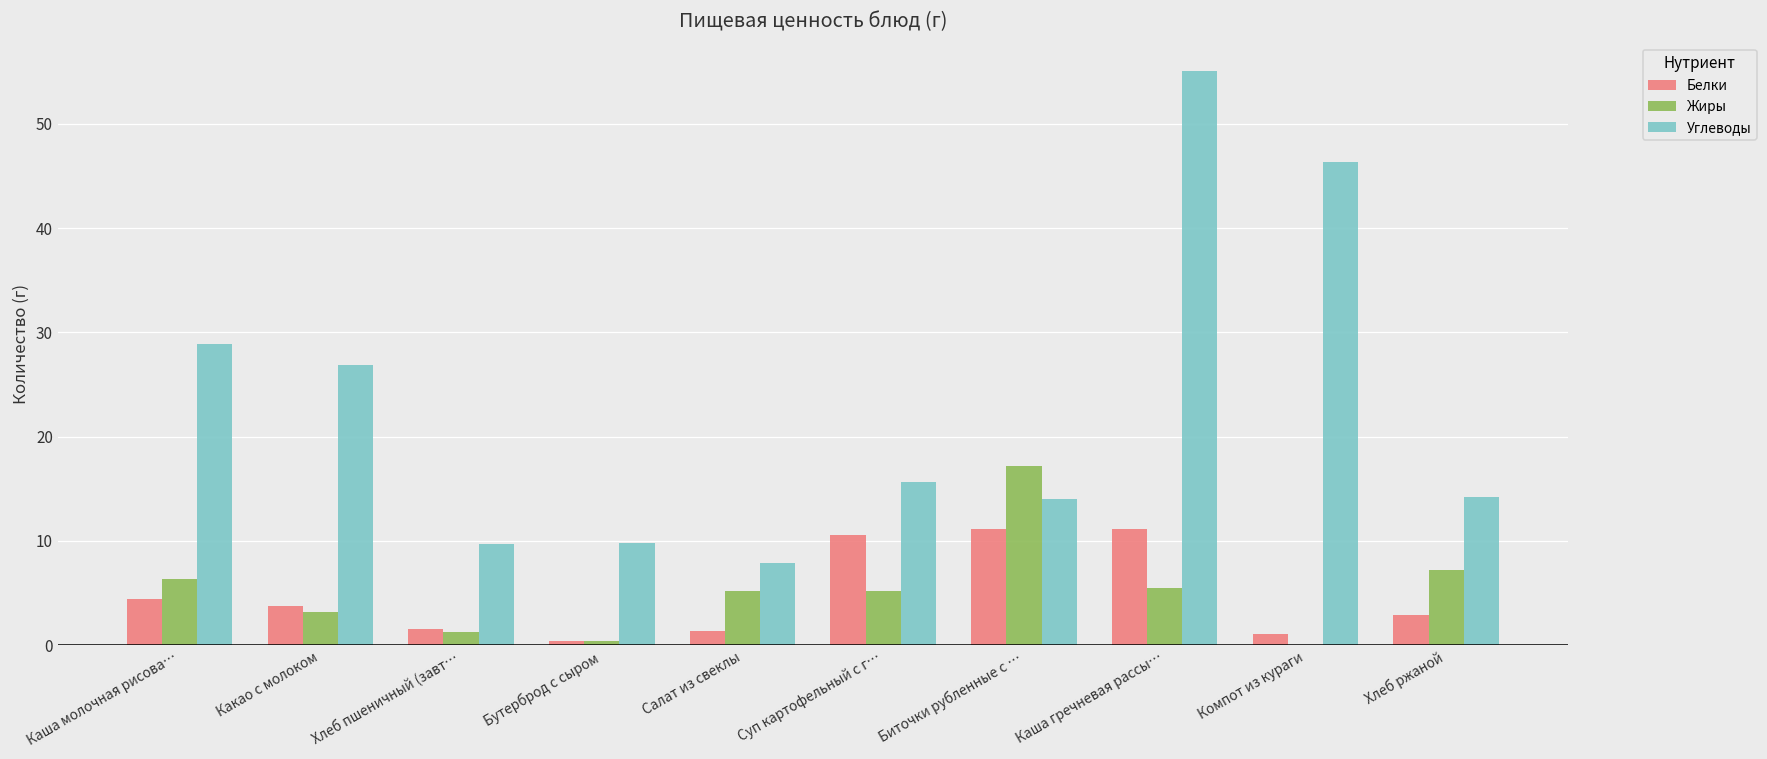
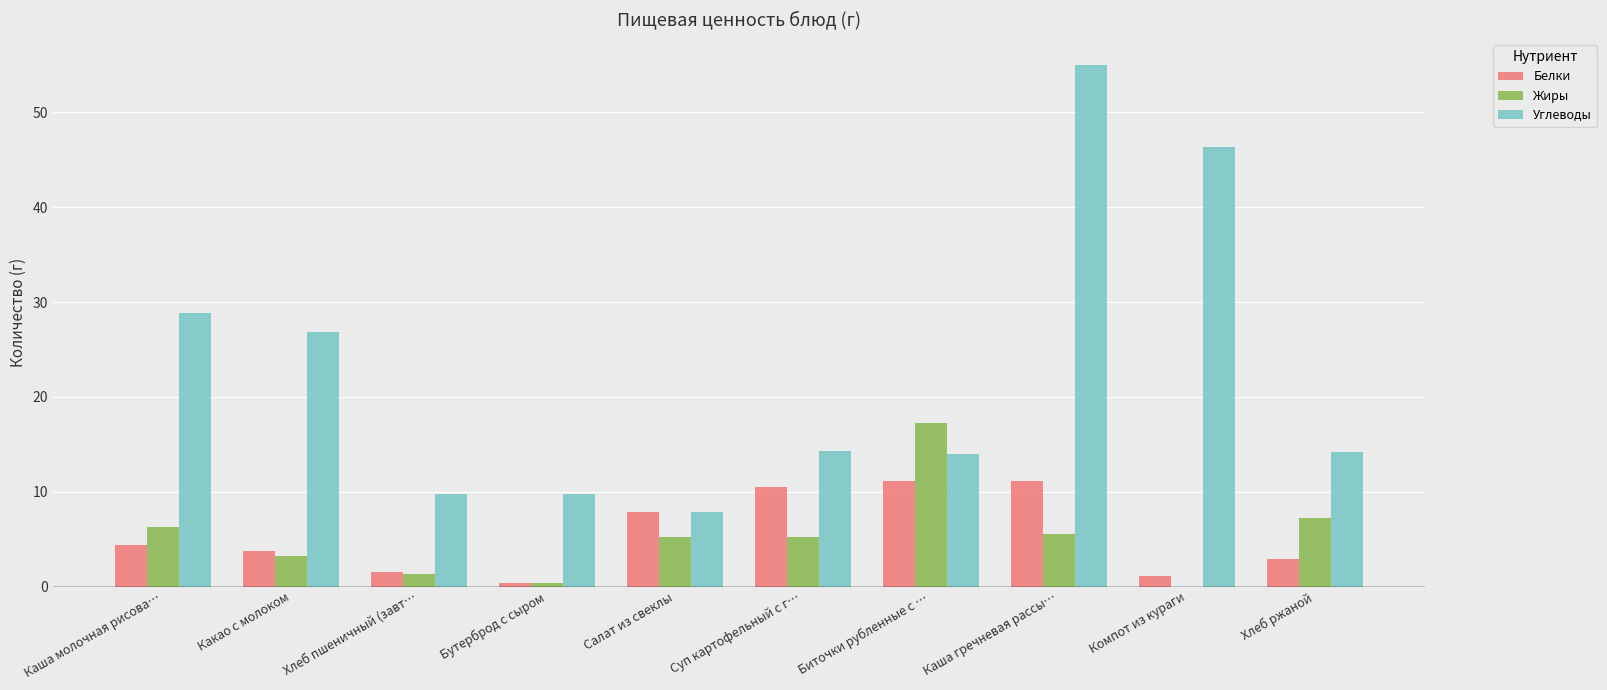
Белки, Салат из свеклы: 1 -> 8
Углеводы, Суп картофельный с г…: 16 -> 14
